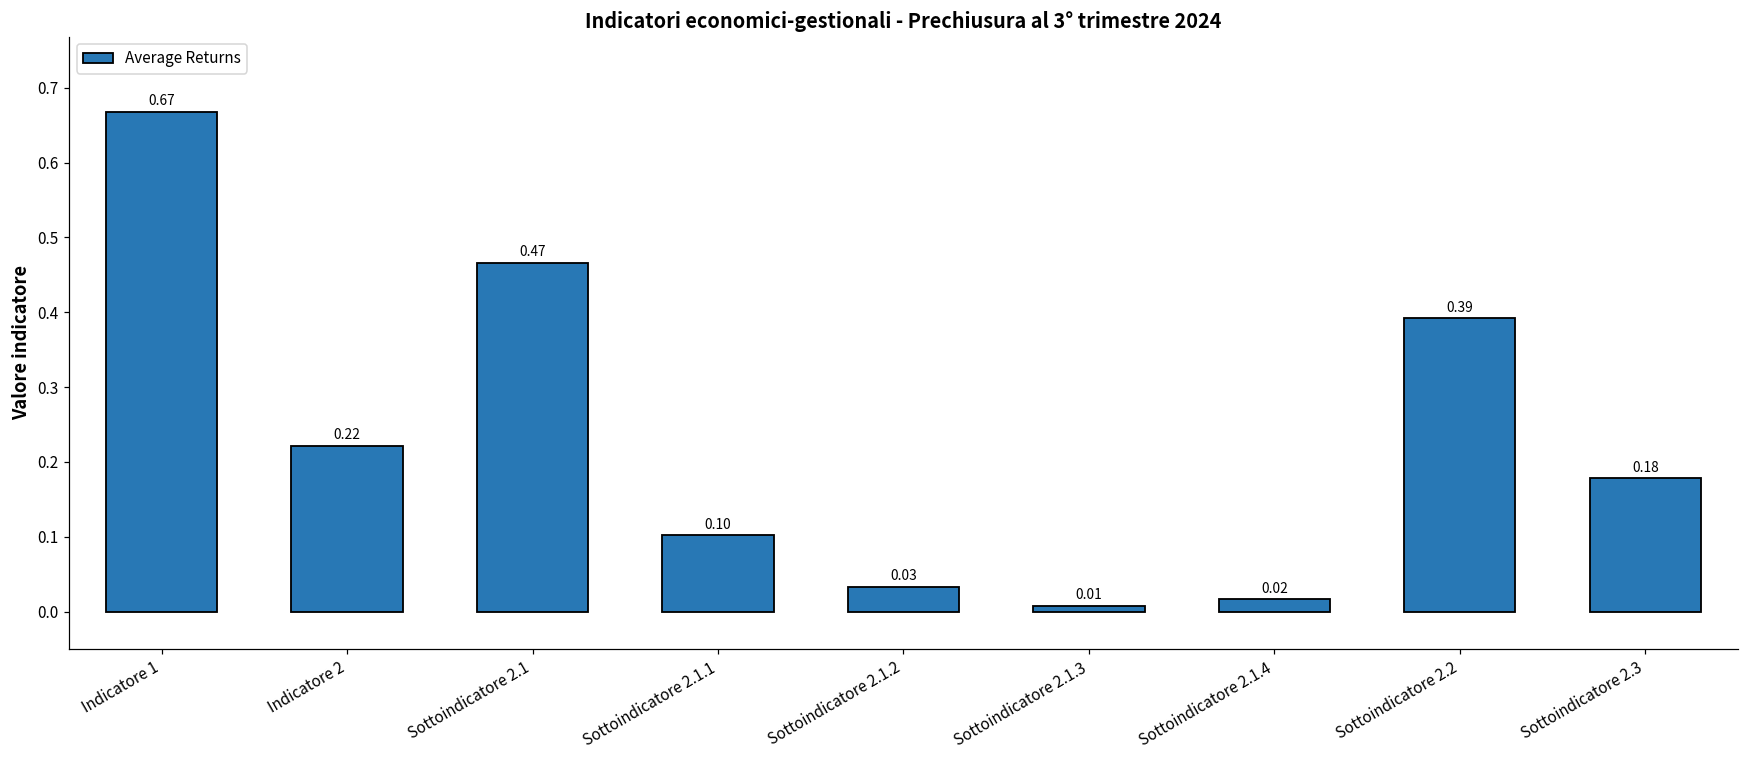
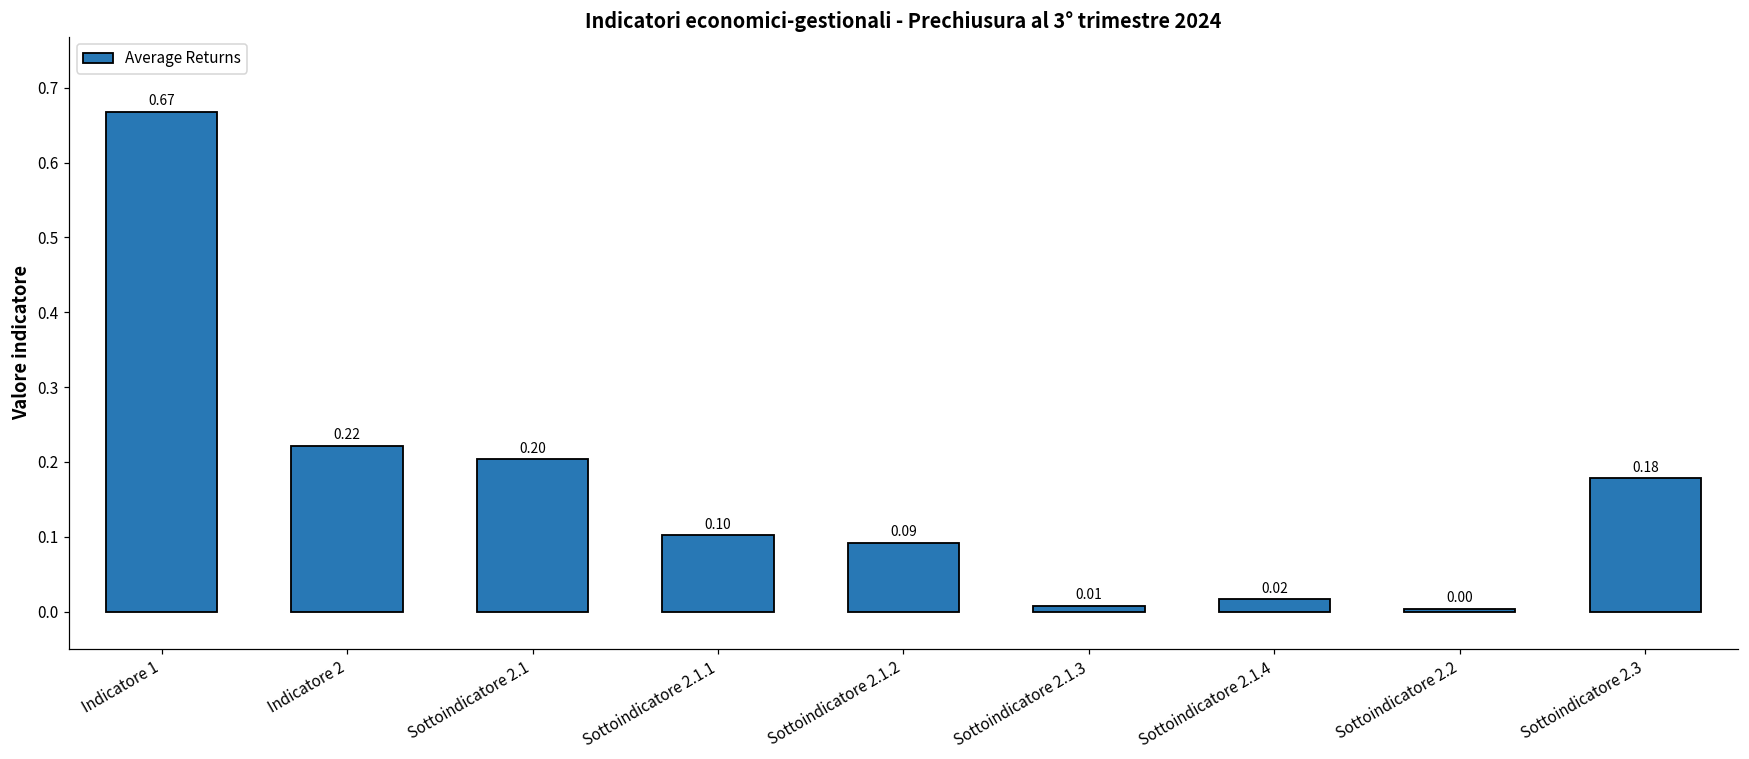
Sottoindicatore 2.1: 0.47 -> 0.20
Sottoindicatore 2.1.2: 0.03 -> 0.09
Sottoindicatore 2.2: 0.39 -> 0.00
